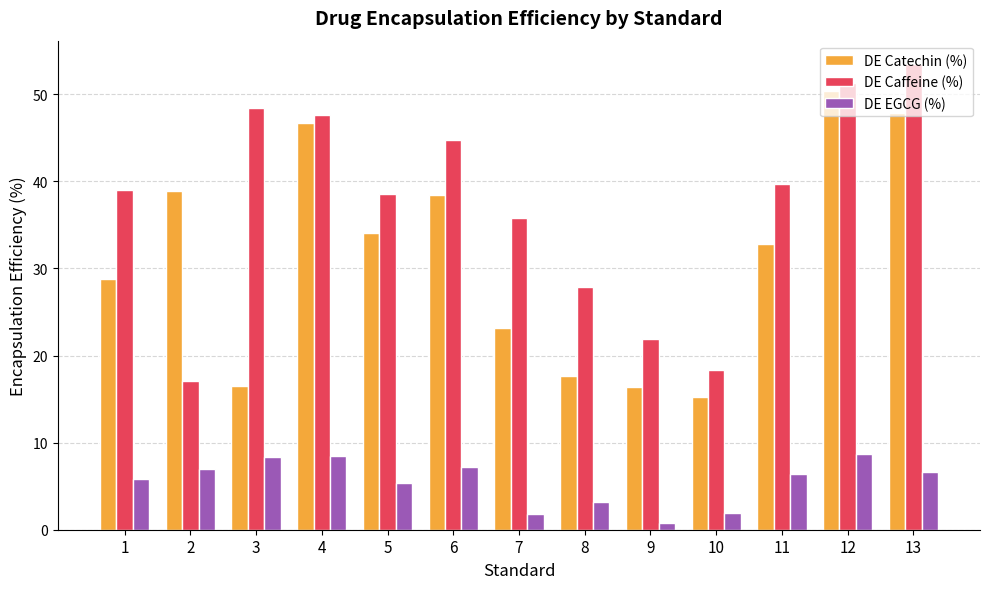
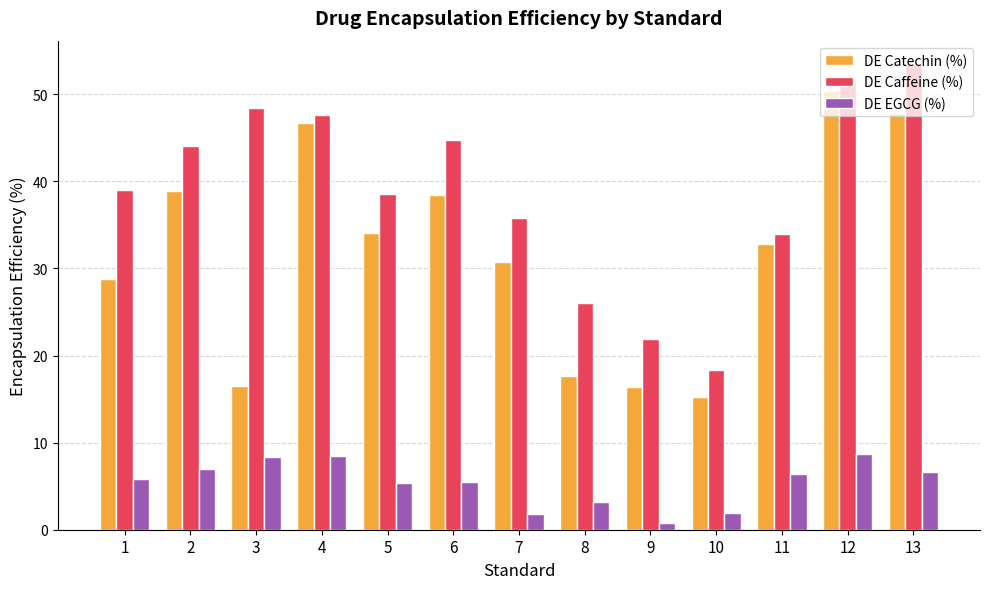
DE Caffeine (%), 2: 17 -> 44
DE EGCG (%), 6: 7 -> 5
DE Catechin (%), 7: 23 -> 31
DE Caffeine (%), 8: 28 -> 26
DE Caffeine (%), 11: 40 -> 34
